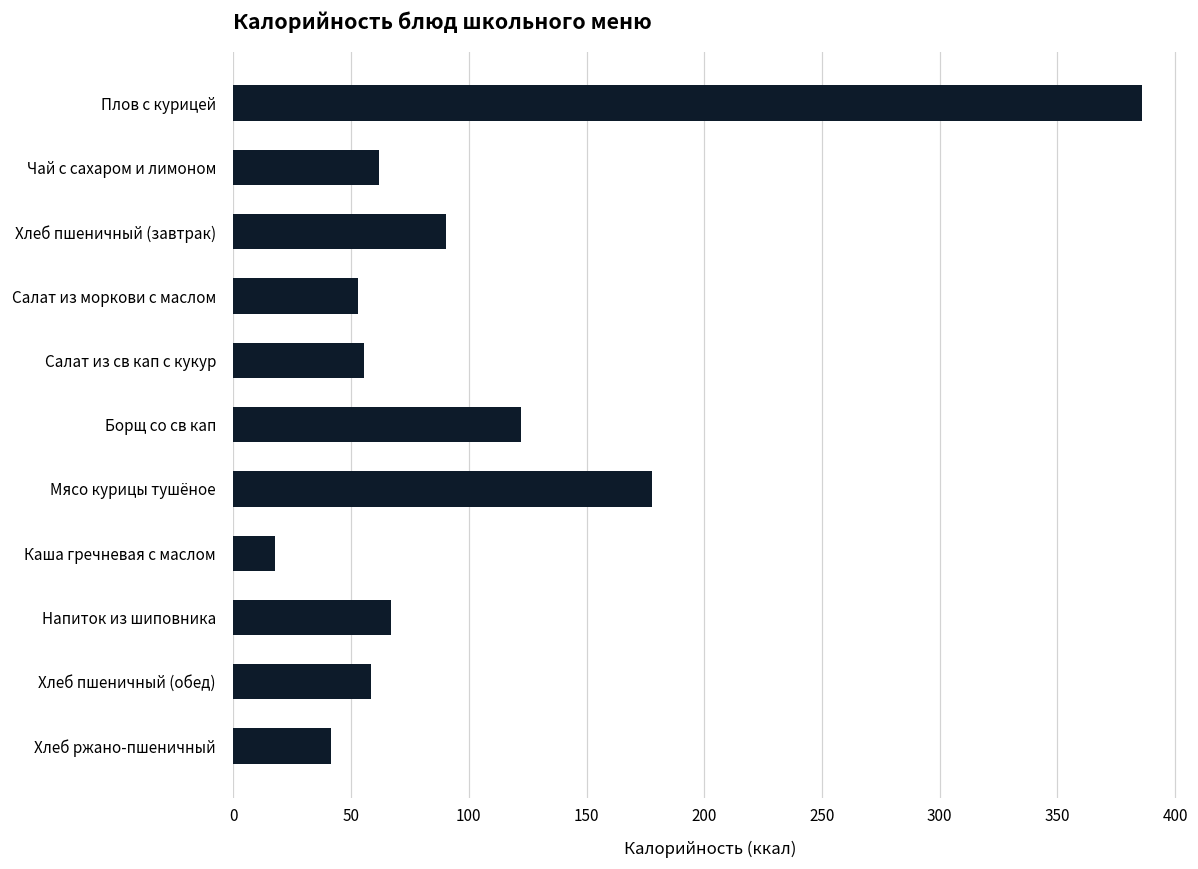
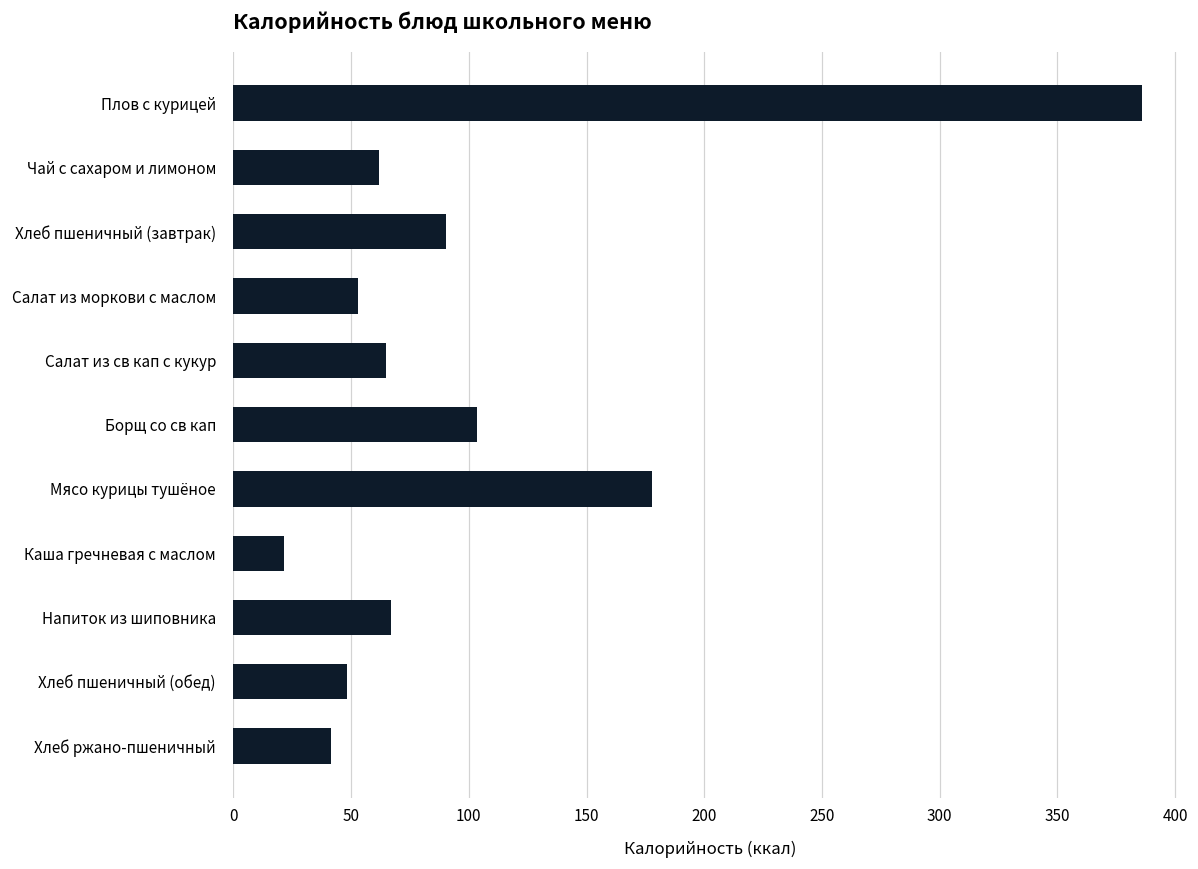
Салат из св кап с кукур: 55 -> 65
Борщ со св кап: 122 -> 104
Каша гречневая с маслом: 18 -> 22
Хлеб пшеничный (обед): 58 -> 48
